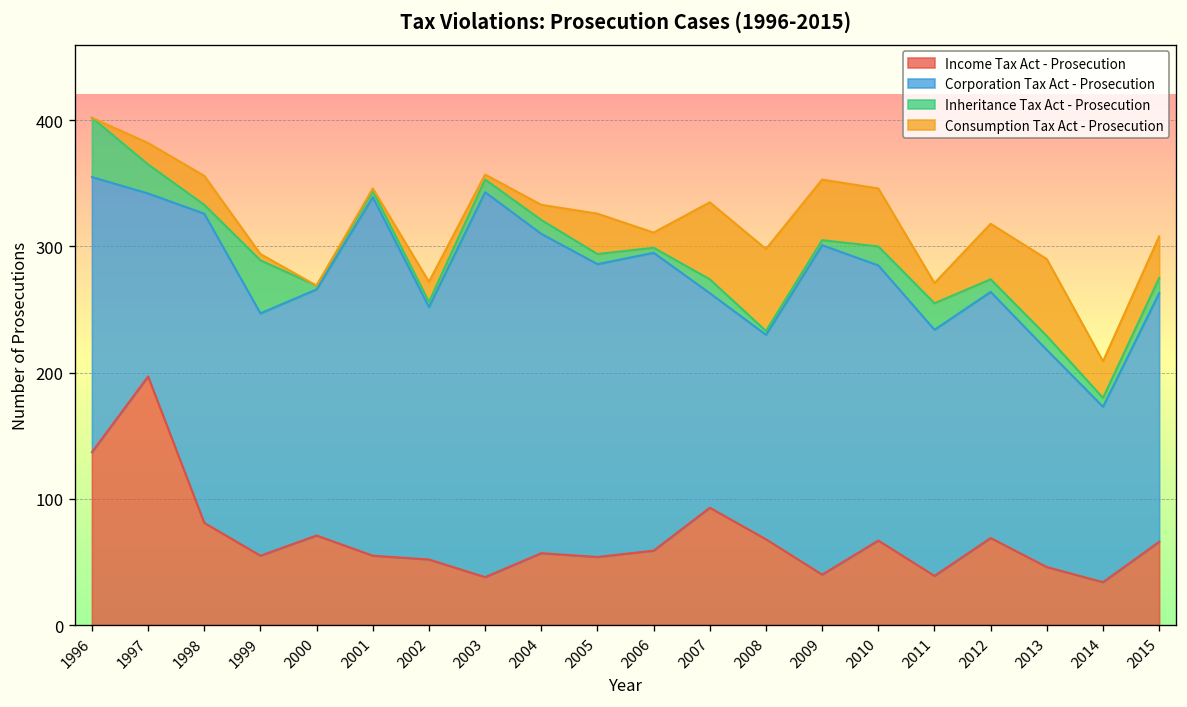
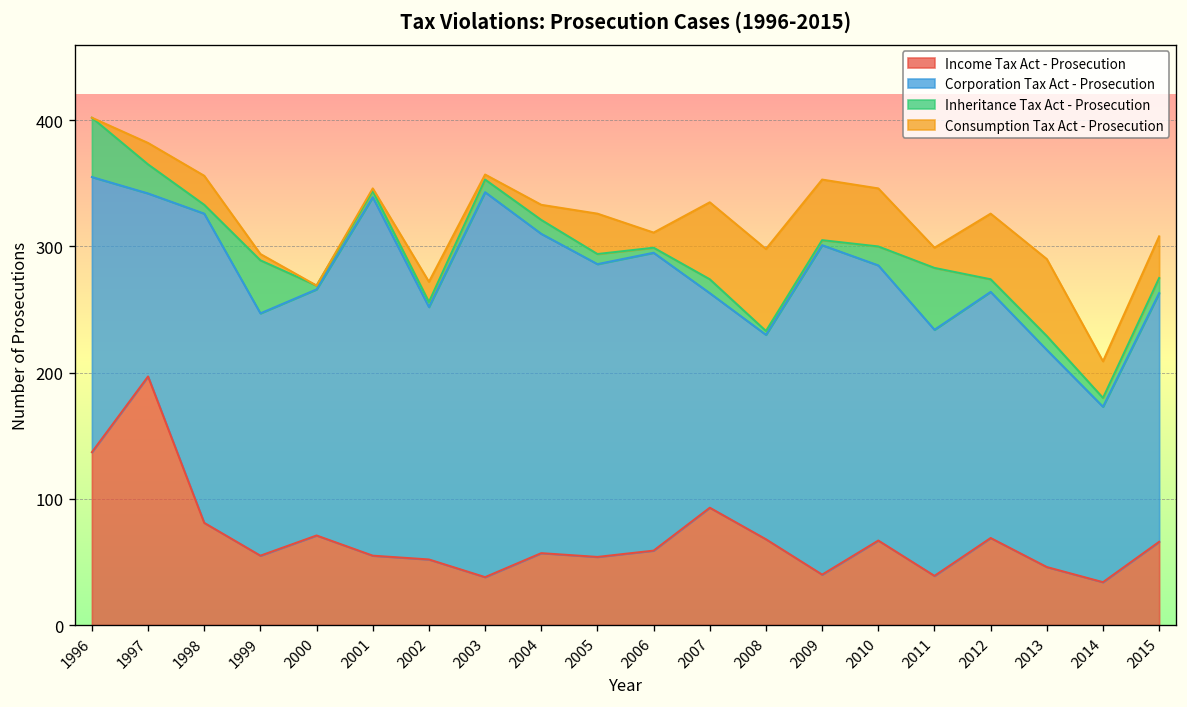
Inheritance Tax Act - Prosecution, 2011: 21 -> 49
Consumption Tax Act - Prosecution, 2012: 44 -> 52
